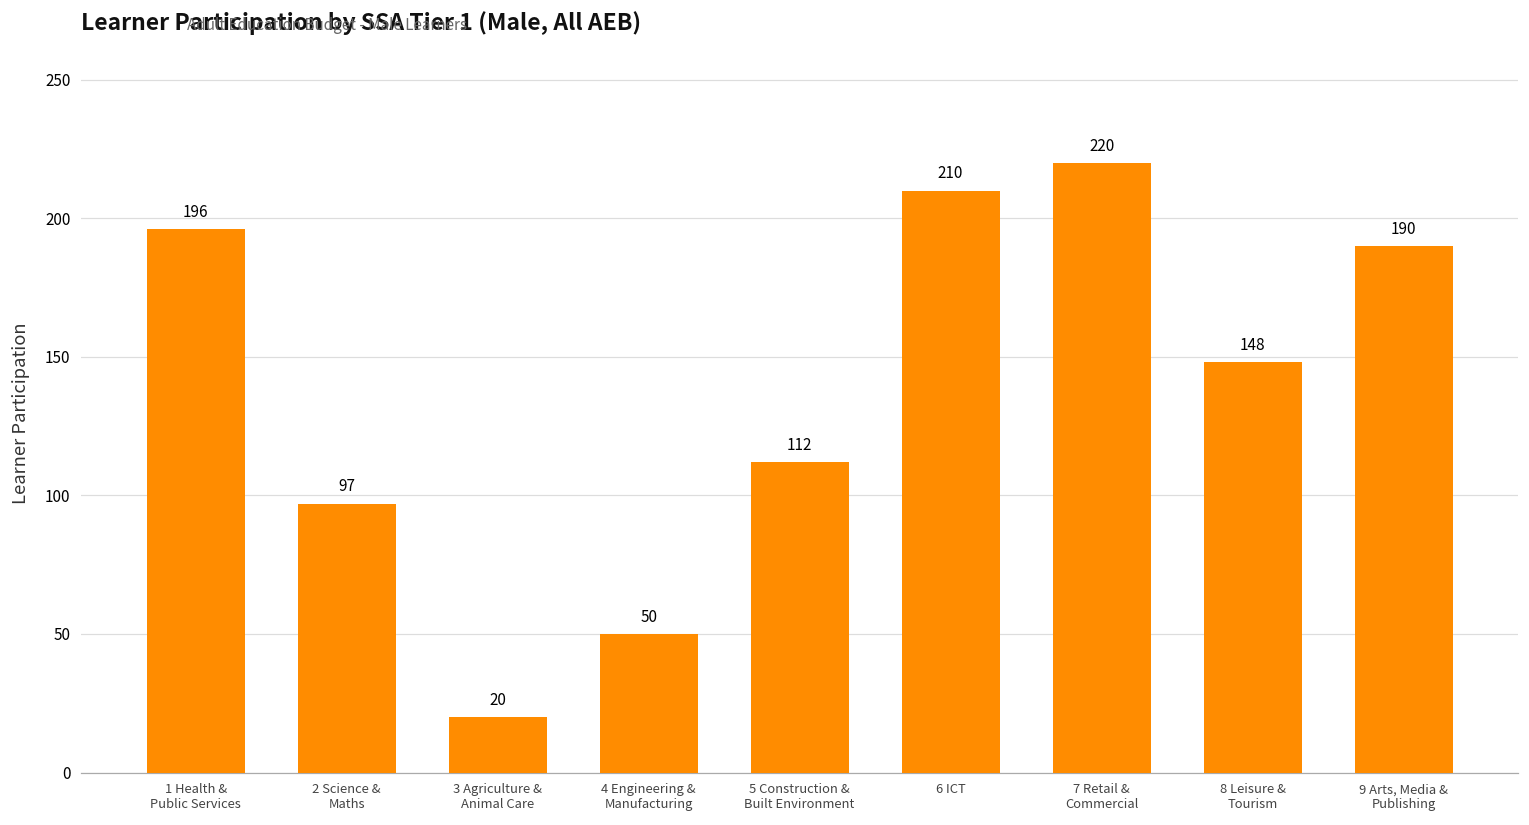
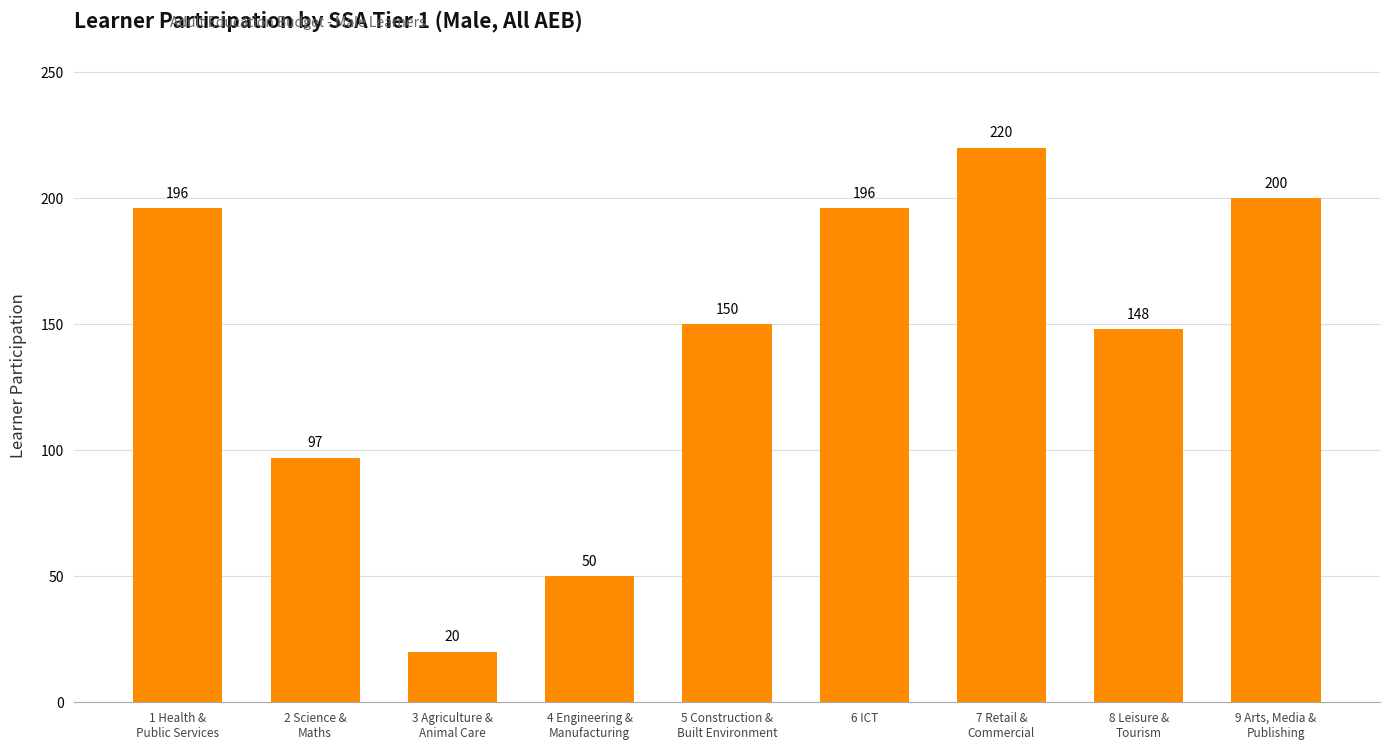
5 Construction & Built Environment: 112 -> 150
6 ICT: 210 -> 196
9 Arts, Media & Publishing: 190 -> 200
